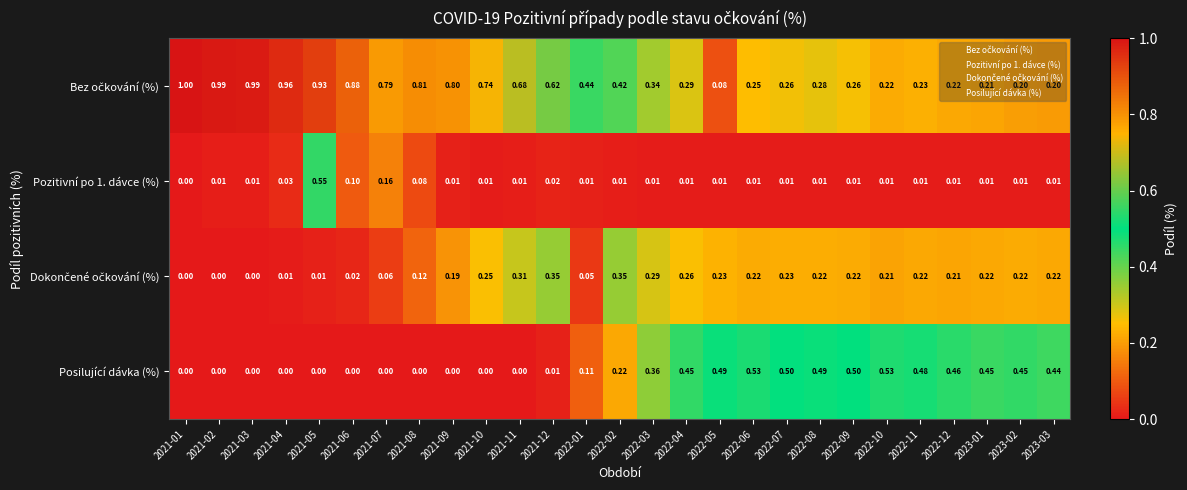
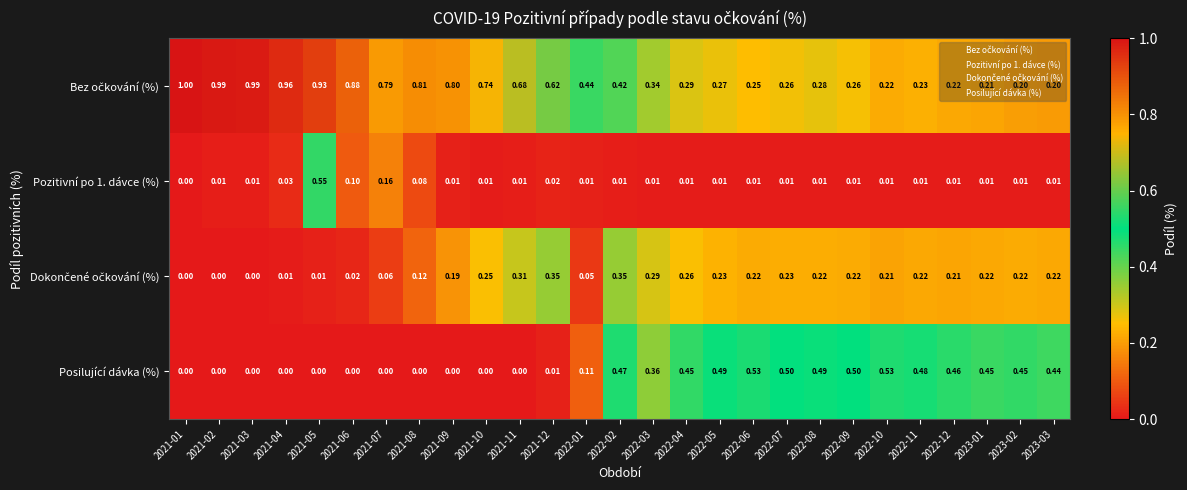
Bez očkování (%), 2022-05: 0.08 -> 0.27
Posilující dávka (%), 2022-02: 0.22 -> 0.47
